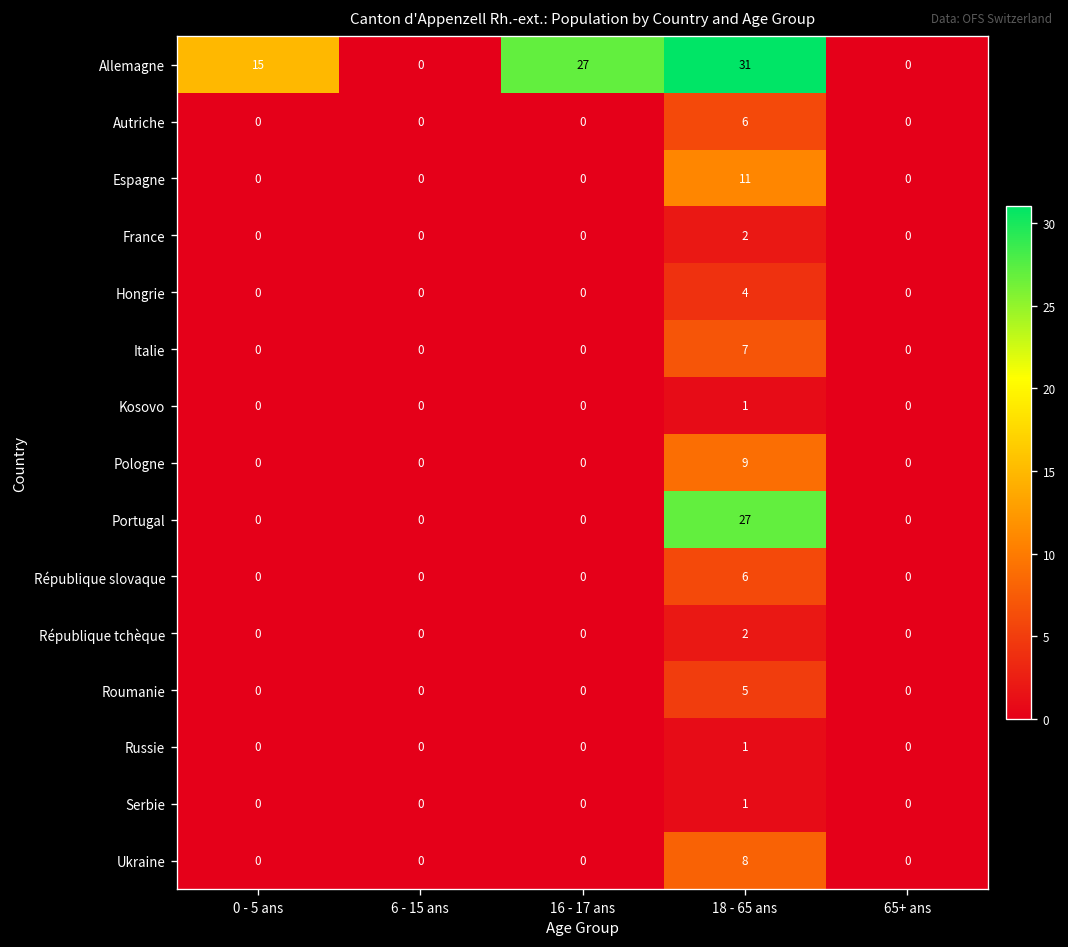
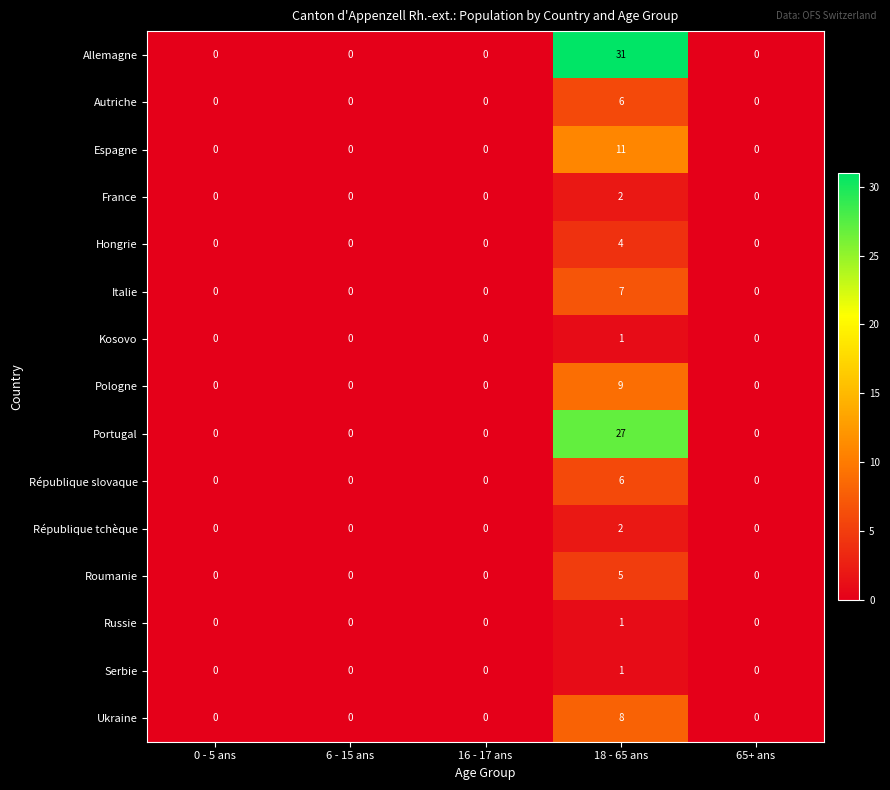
Allemagne, 0 - 5 ans: 15 -> 0
Allemagne, 16 - 17 ans: 27 -> 0
